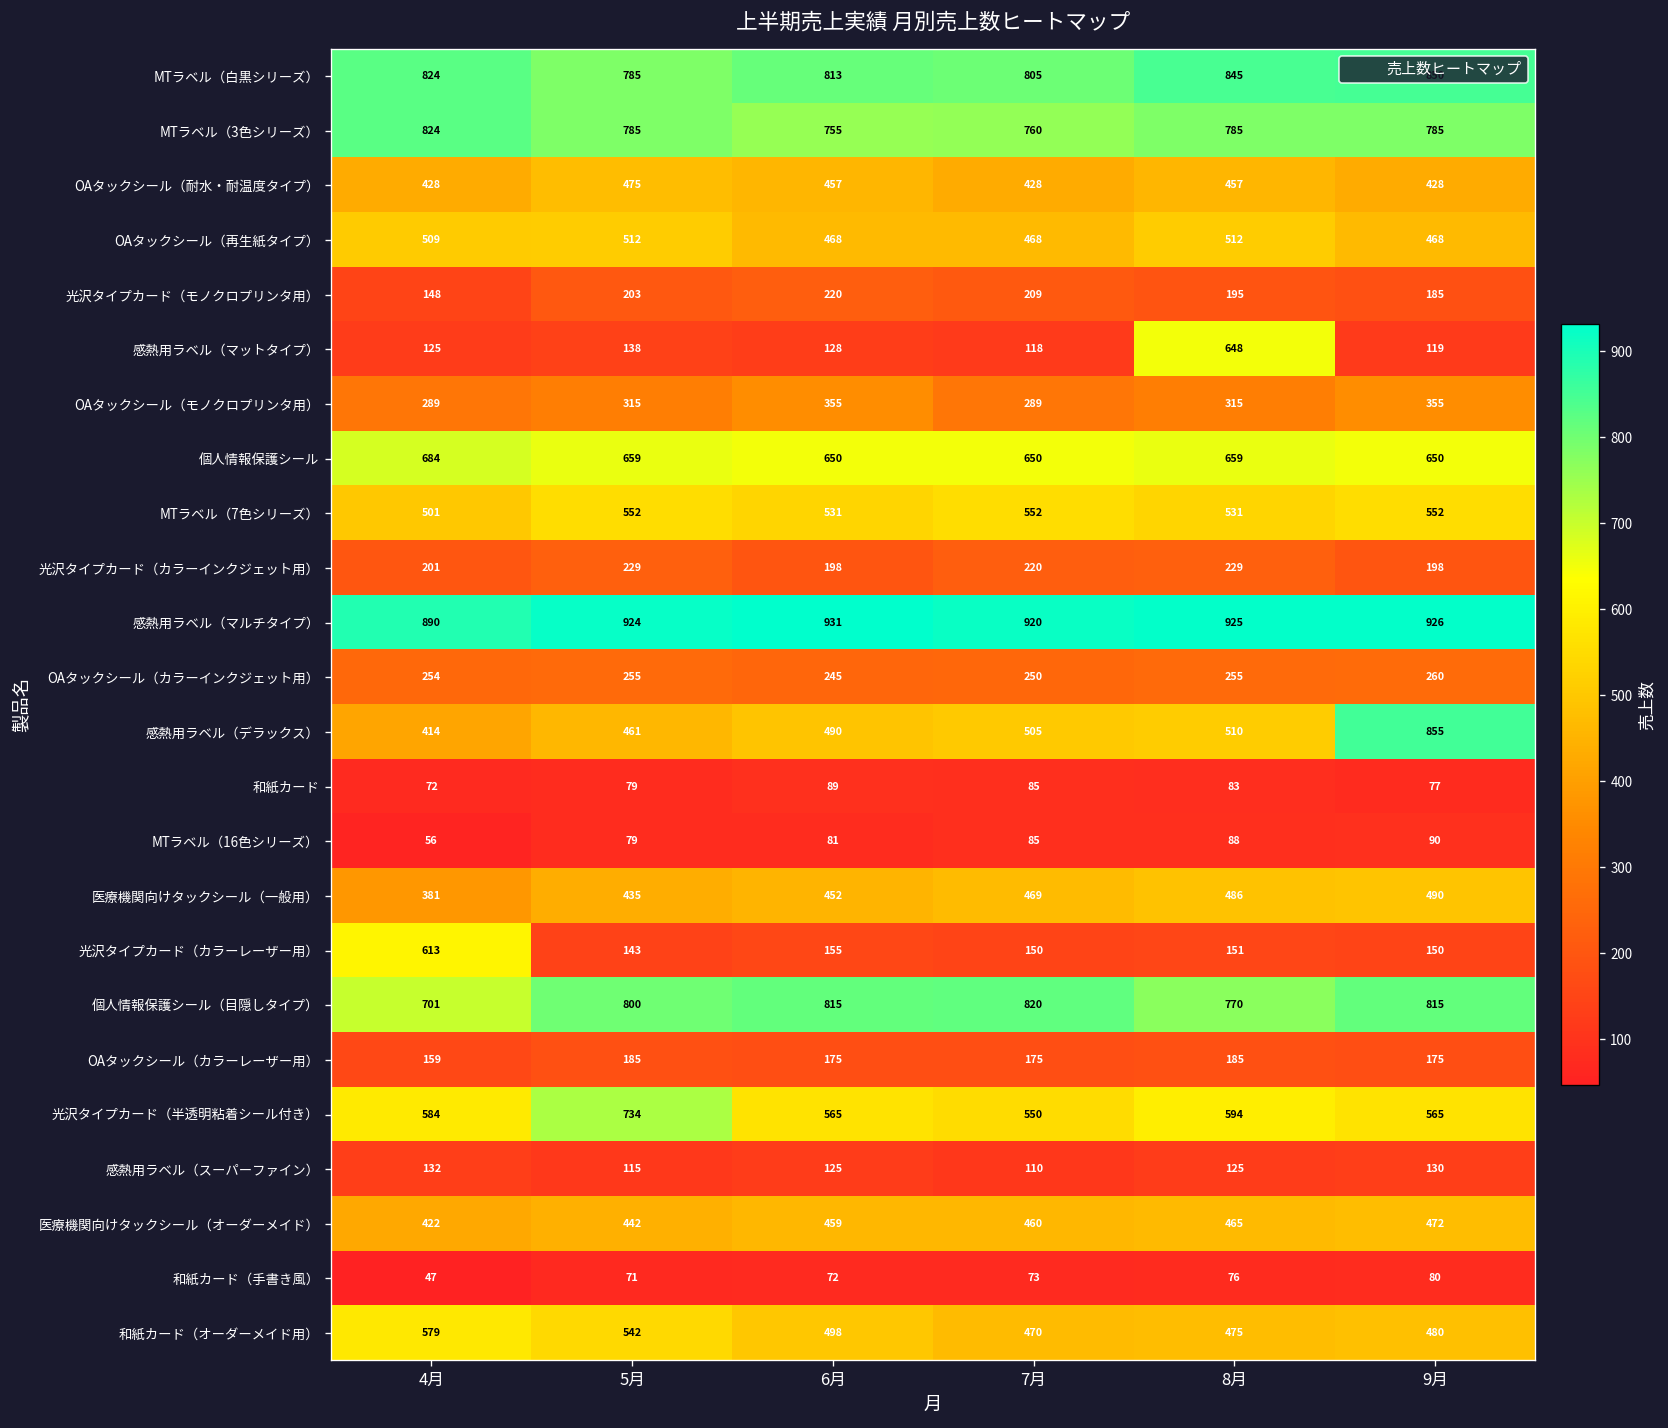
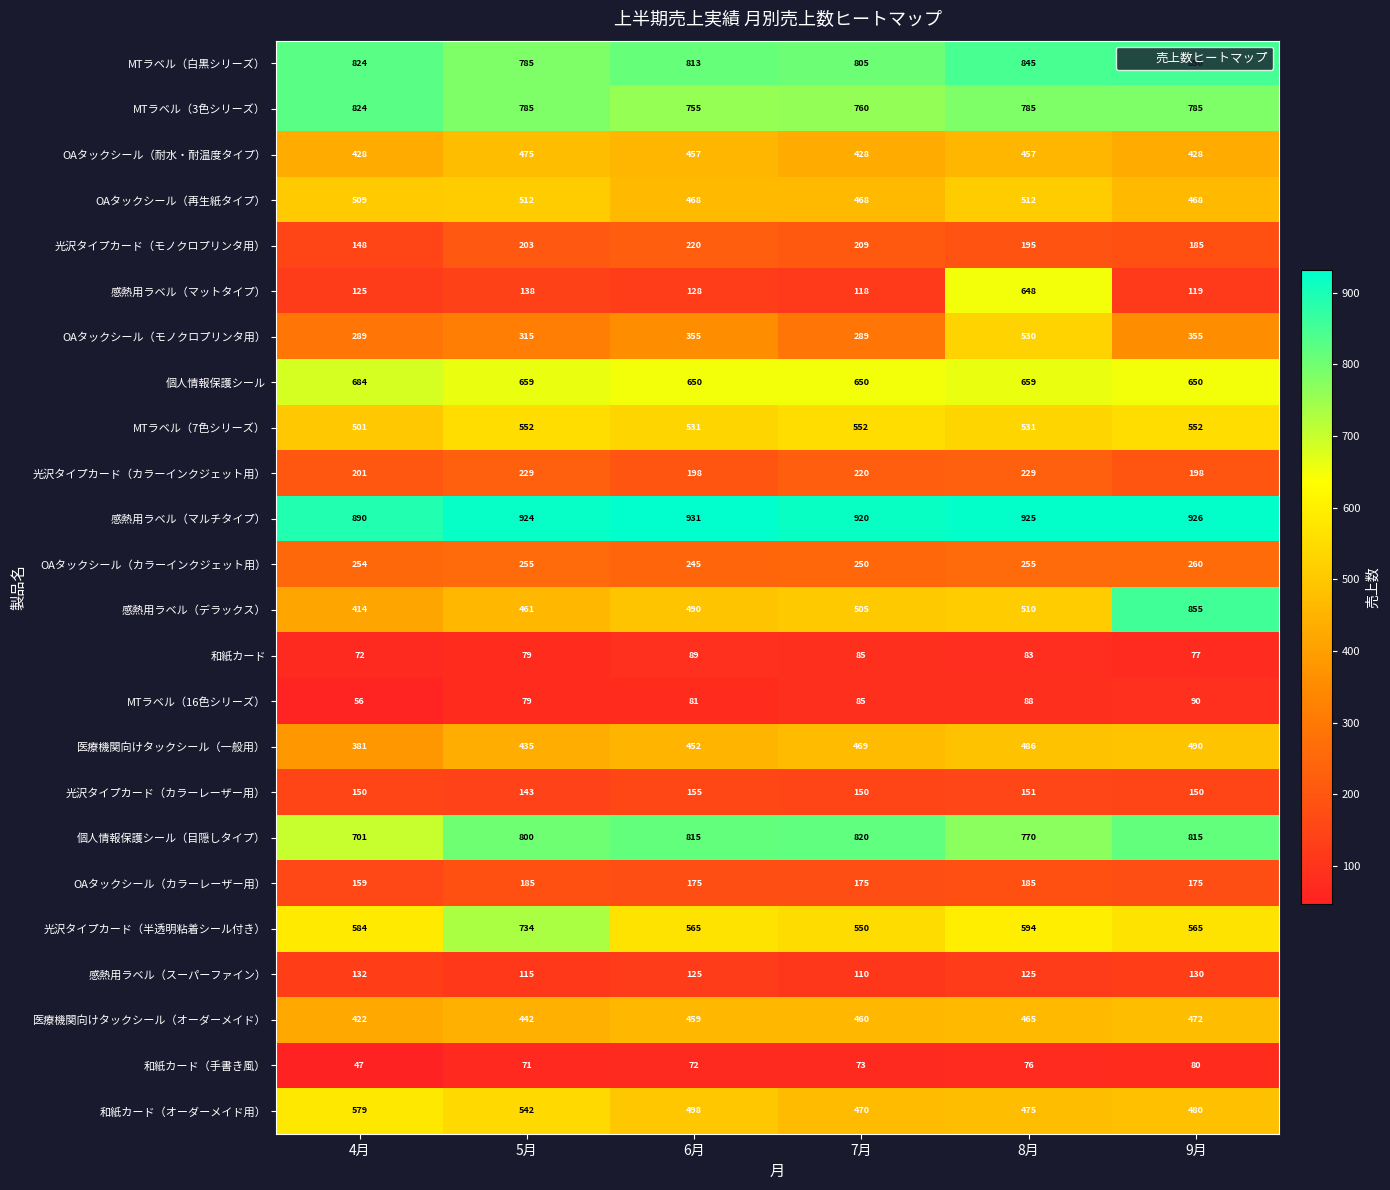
OAタックシール（モノクロプリンタ用）, 8月: 315 -> 530
光沢タイプカード（カラーレーザー用）, 4月: 613 -> 150
